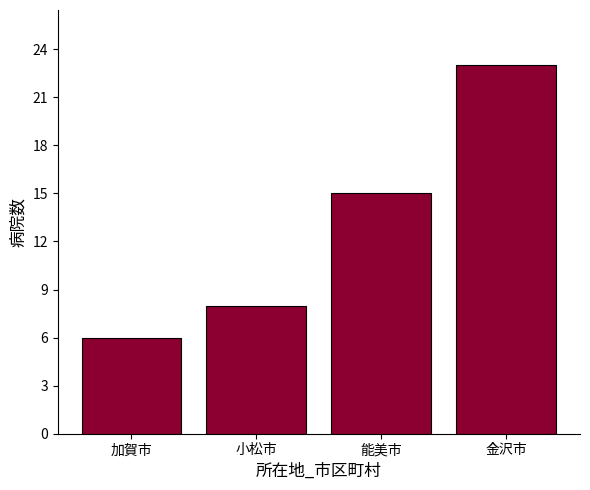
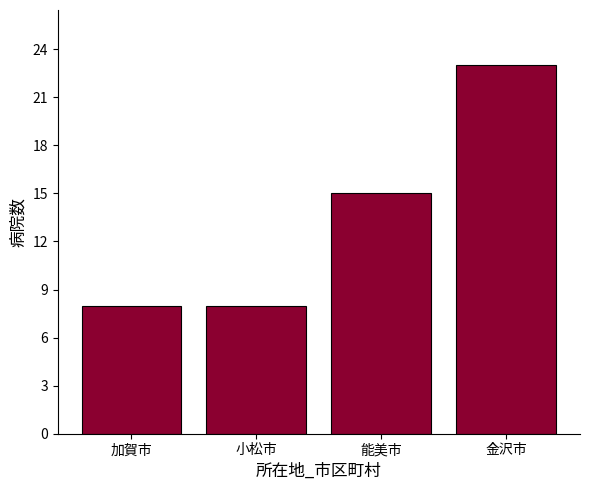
加賀市: 6 -> 8
